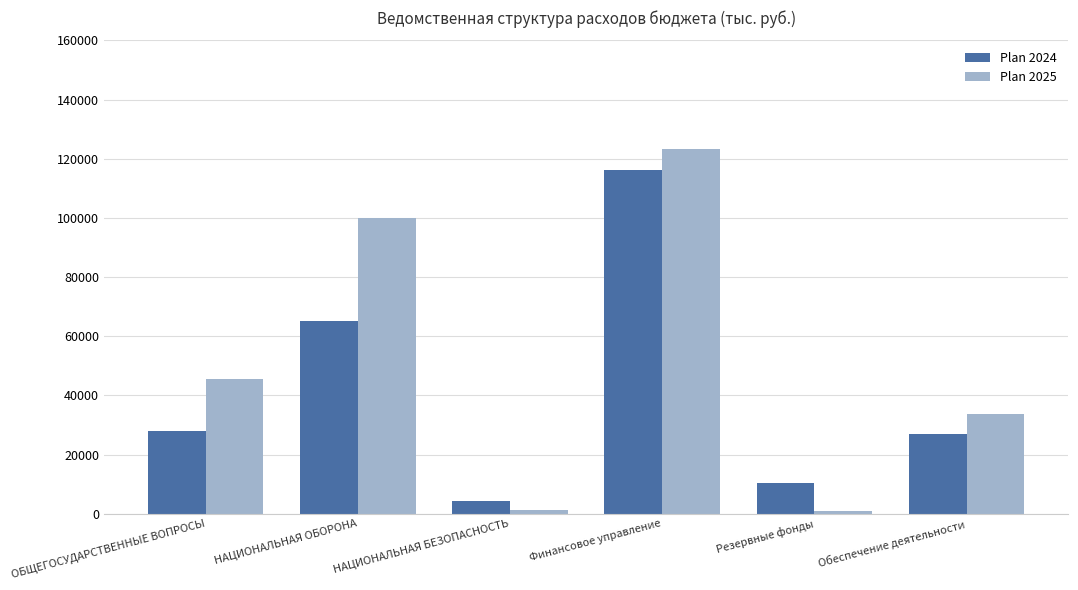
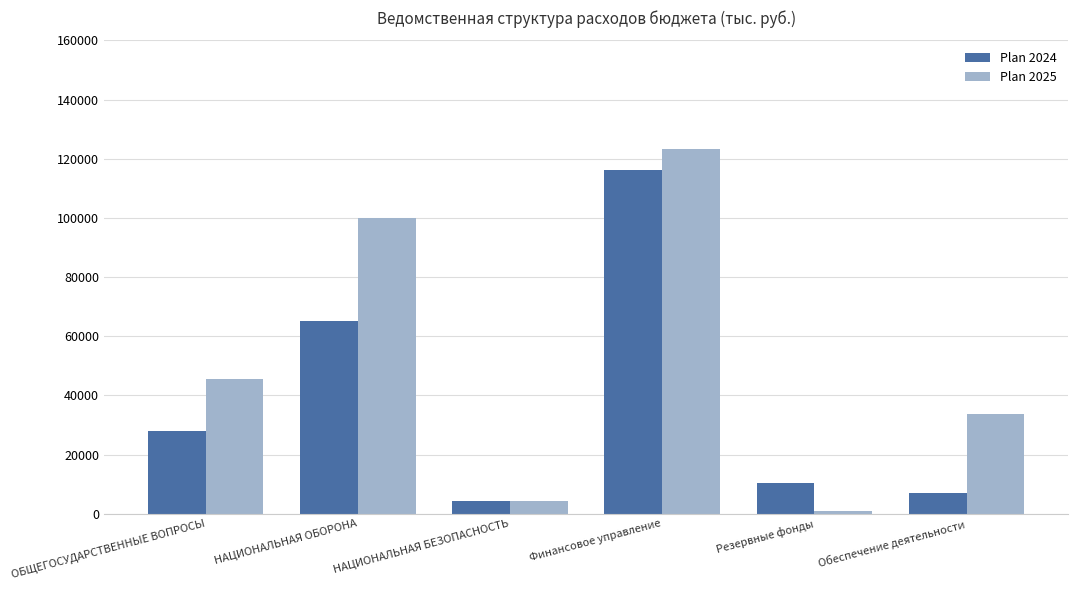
Plan 2025, НАЦИОНАЛЬНАЯ БЕЗОПАСНОСТЬ: 1000 -> 4000
Plan 2024, Обеспечение деятельности: 27000 -> 7000
